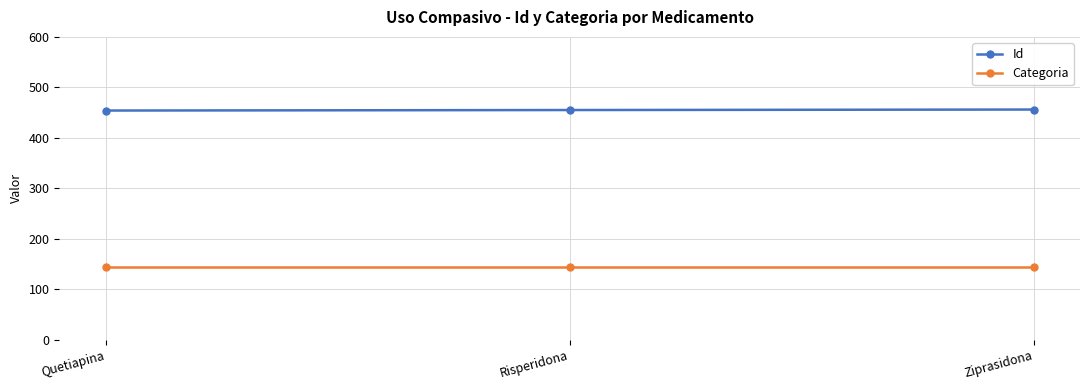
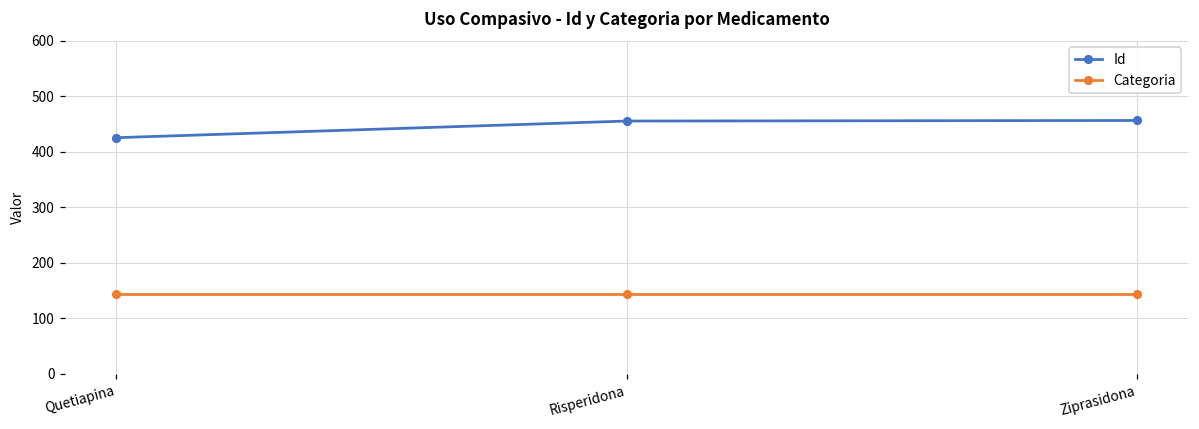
Id, Quetiapina: 450 -> 430
